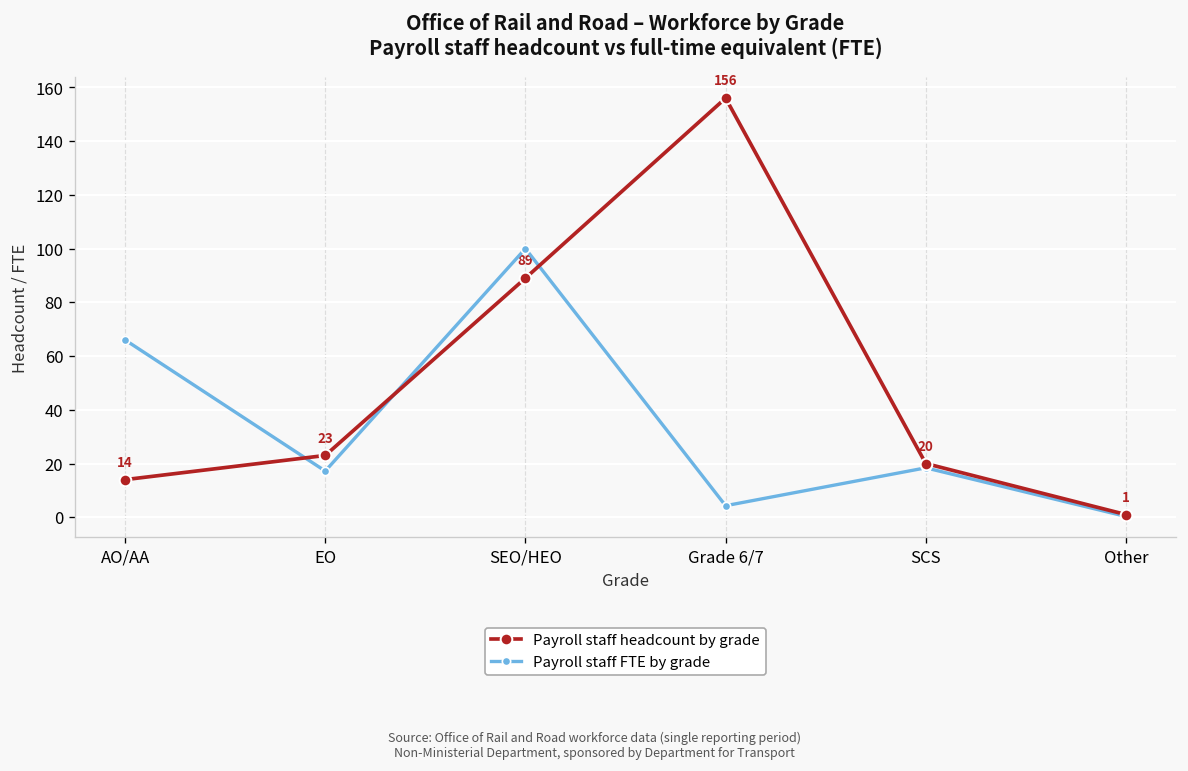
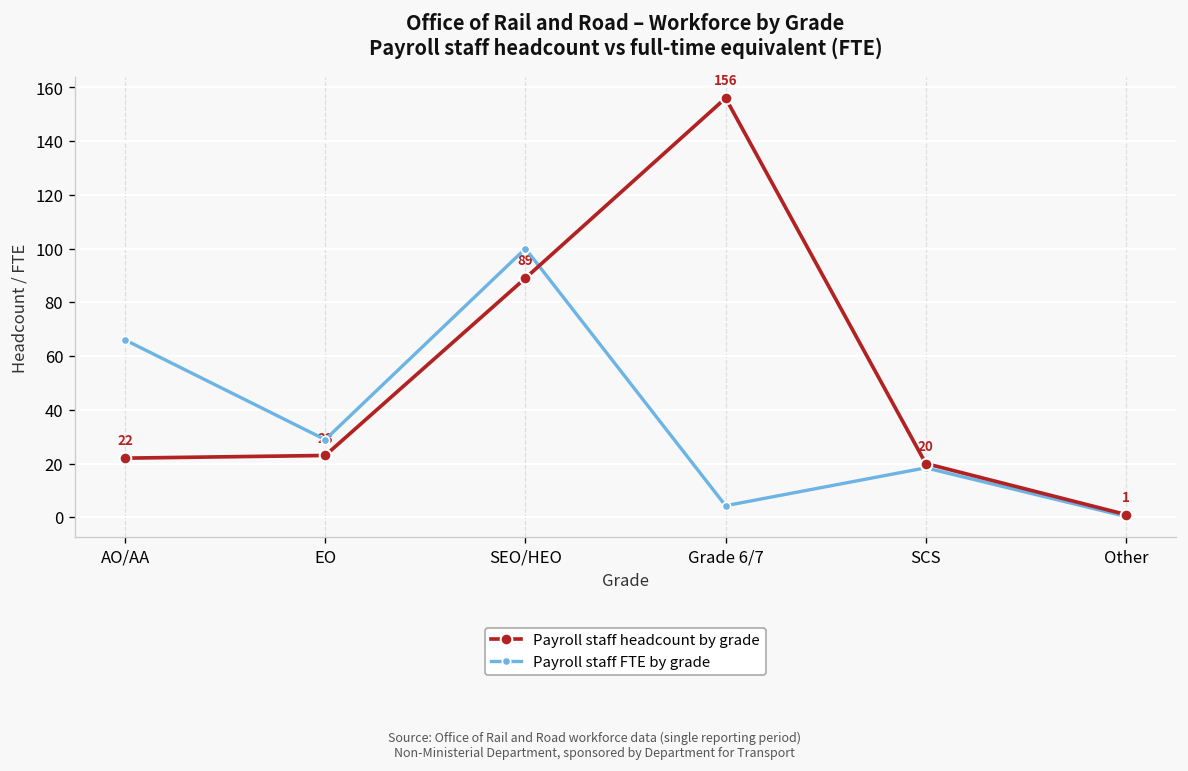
Payroll staff headcount by grade, AO/AA: 14 -> 22
Payroll staff FTE by grade, EO: 17 -> 29
